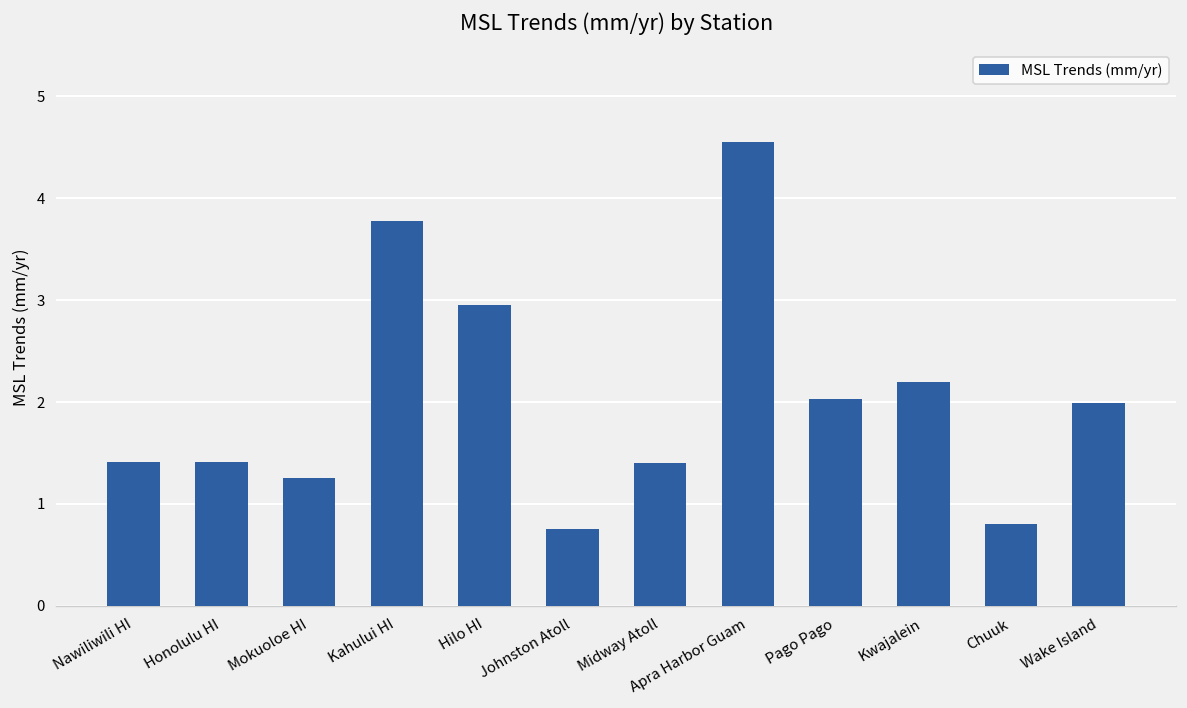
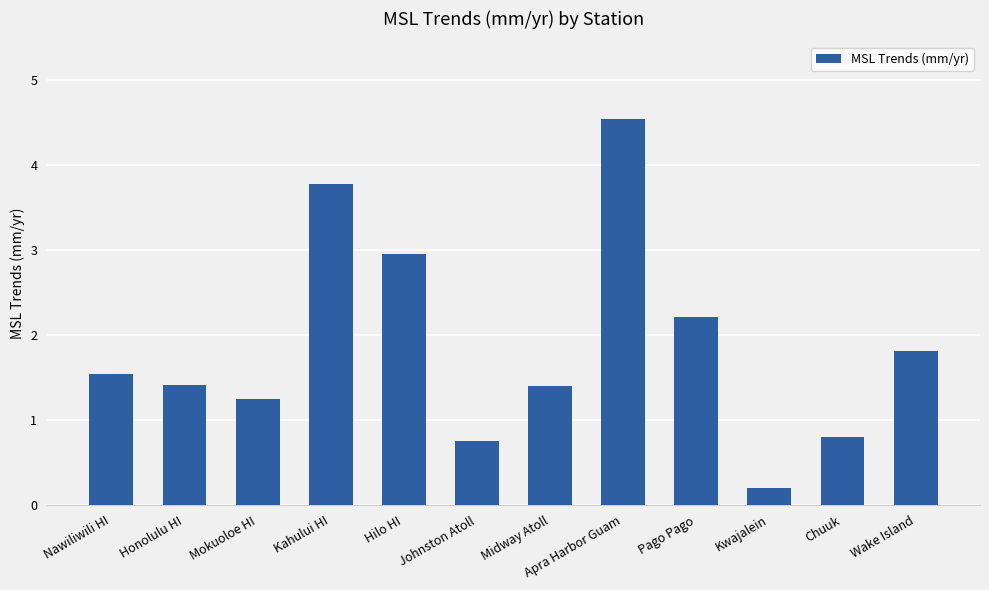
Nawiliwili HI: 1.4 -> 1.5
Pago Pago: 2.0 -> 2.2
Kwajalein: 2.2 -> 0.2
Wake Island: 2.0 -> 1.8
